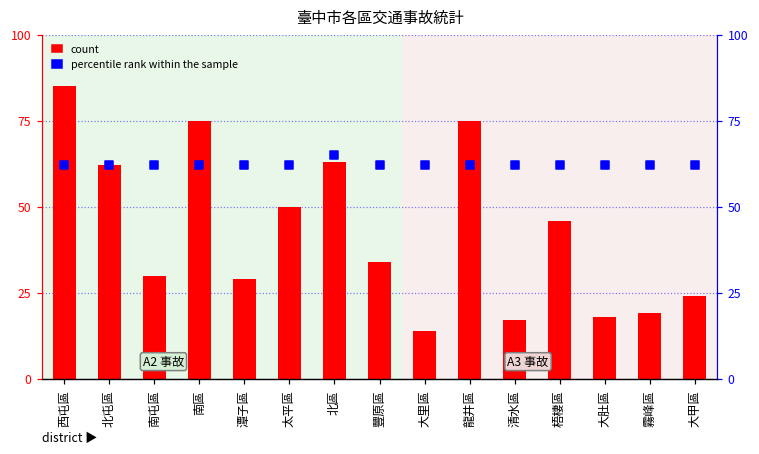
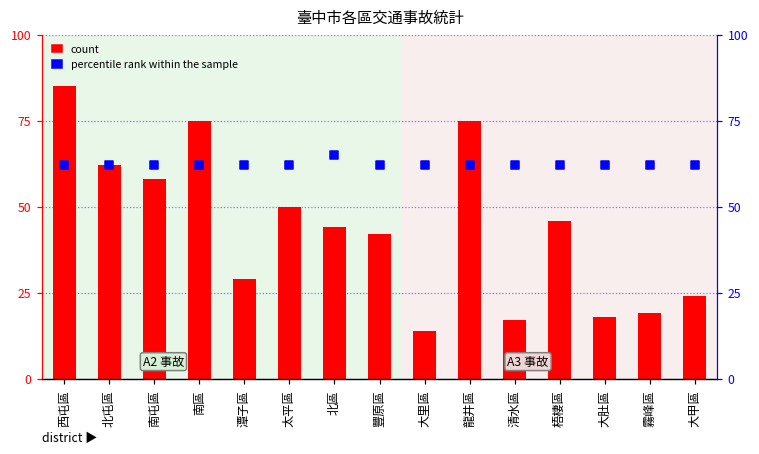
count, 南屯區: 30 -> 58
count, 北區: 63 -> 44
count, 豐原區: 34 -> 42
